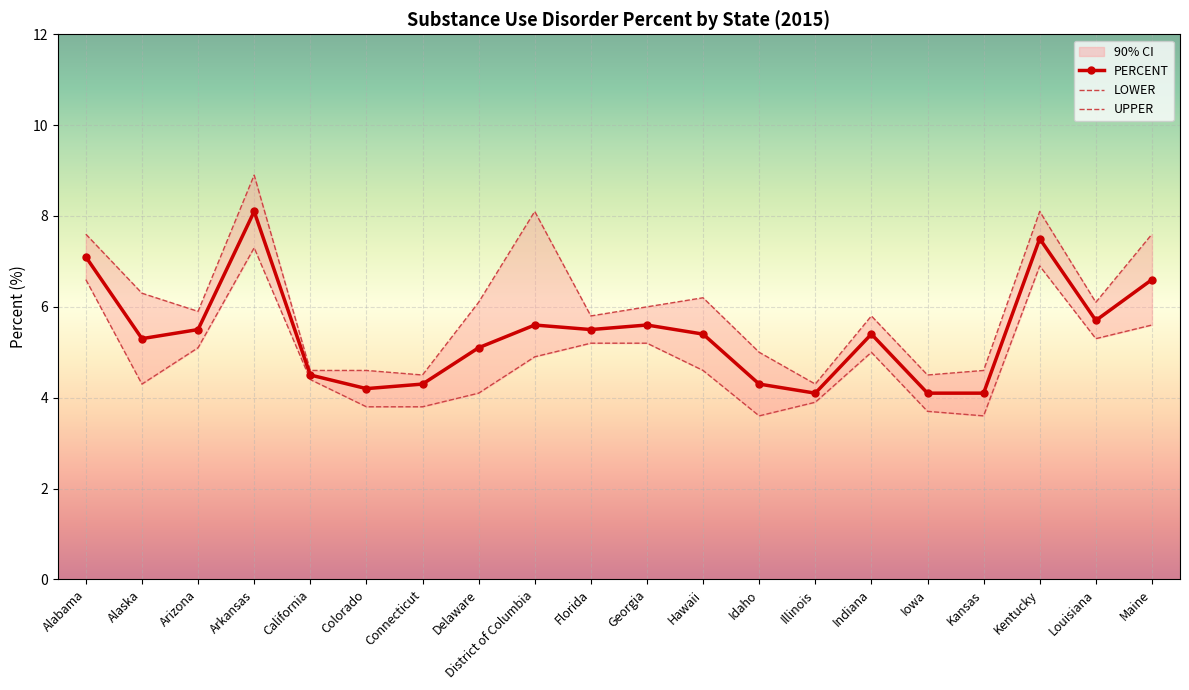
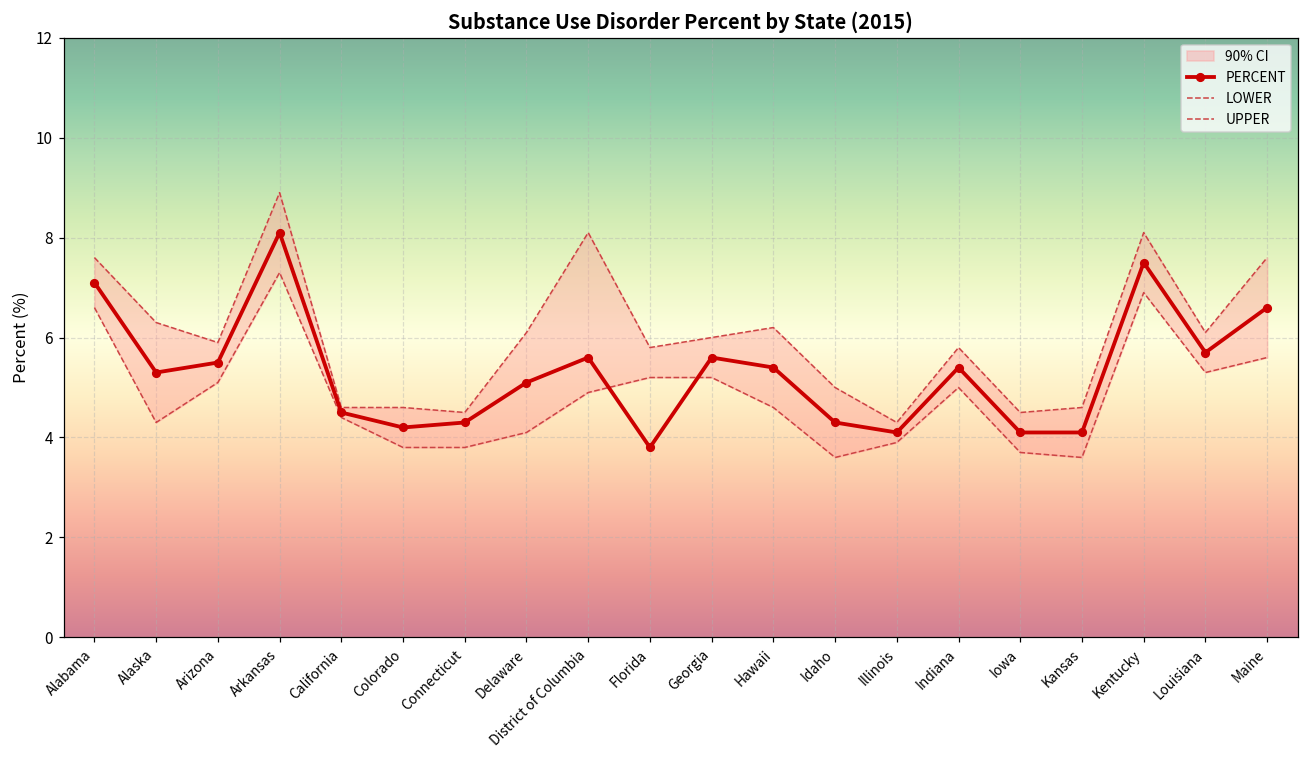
PERCENT, Florida: 5.5 -> 3.8
